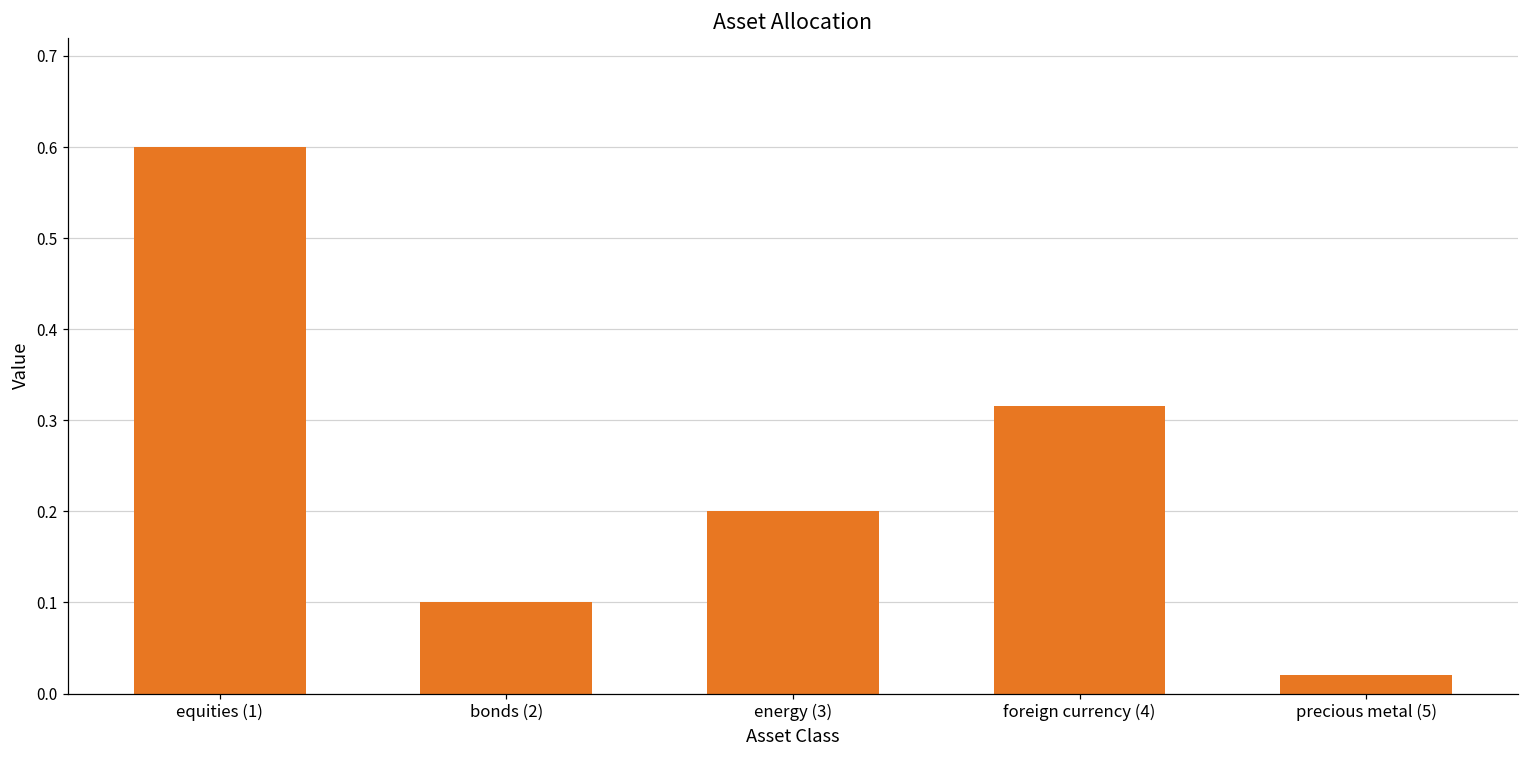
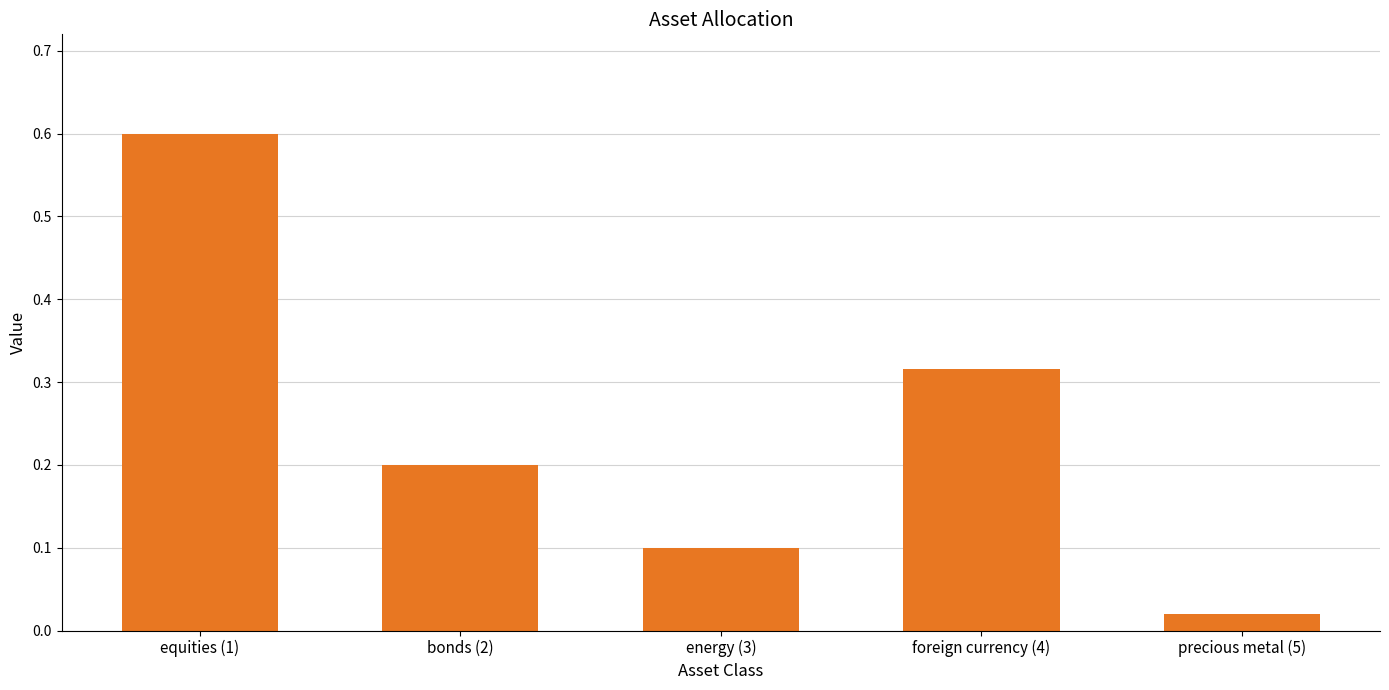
bonds (2): 0.1 -> 0.2
energy (3): 0.2 -> 0.1
